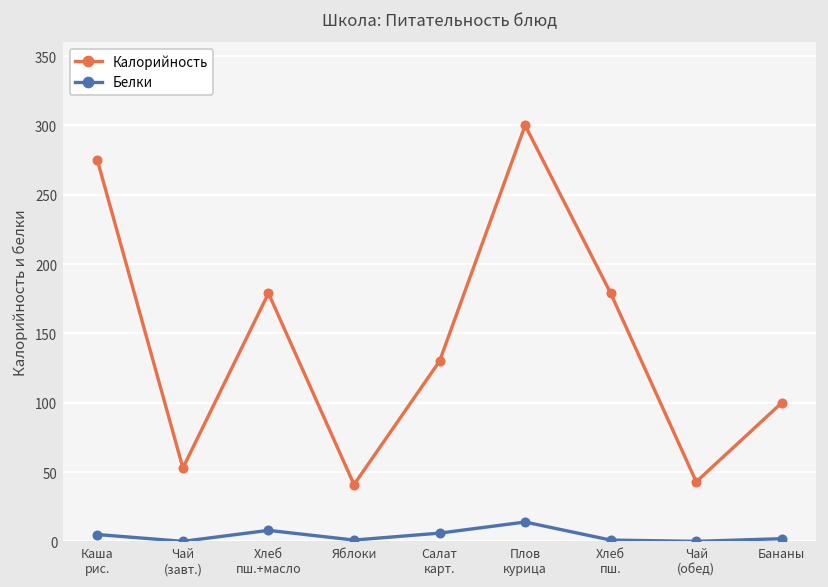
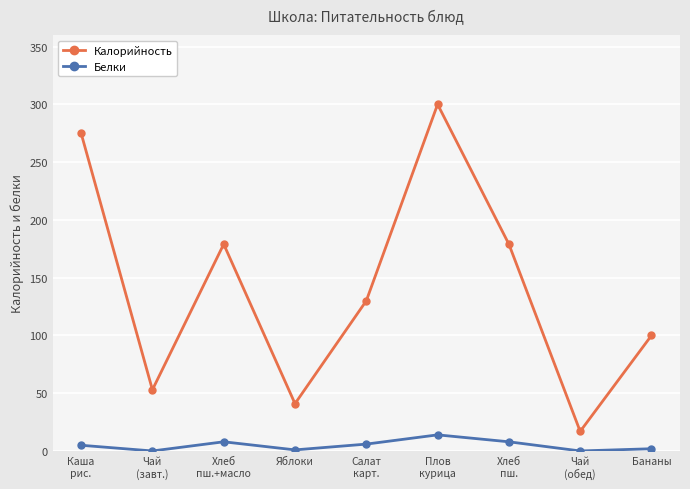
Белки, Хлеб пш.: 1 -> 8
Калорийность, Чай (обед): 43 -> 17
